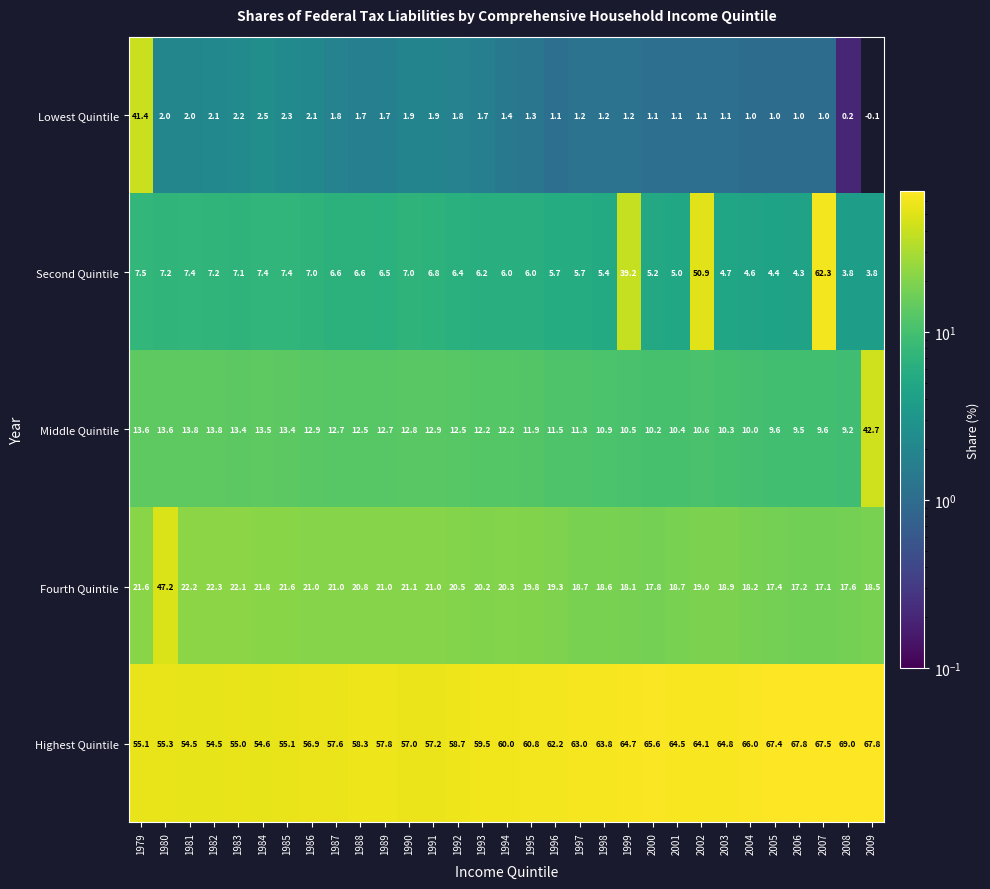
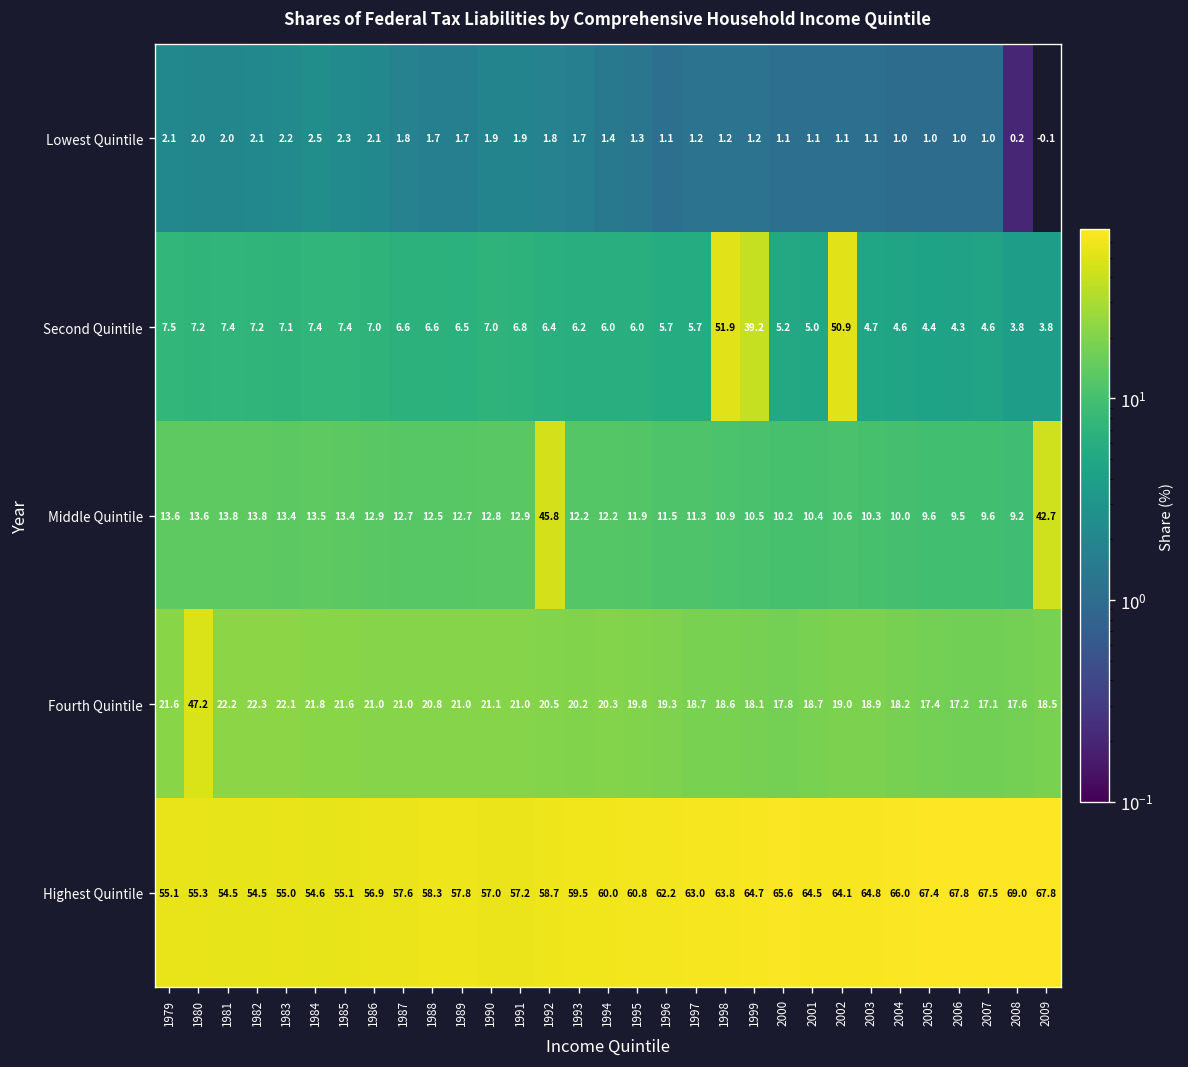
Lowest Quintile, 1979: 41.4 -> 2.1
Second Quintile, 1998: 5.4 -> 51.9
Second Quintile, 2007: 62.3 -> 4.6
Middle Quintile, 1992: 12.5 -> 45.8
